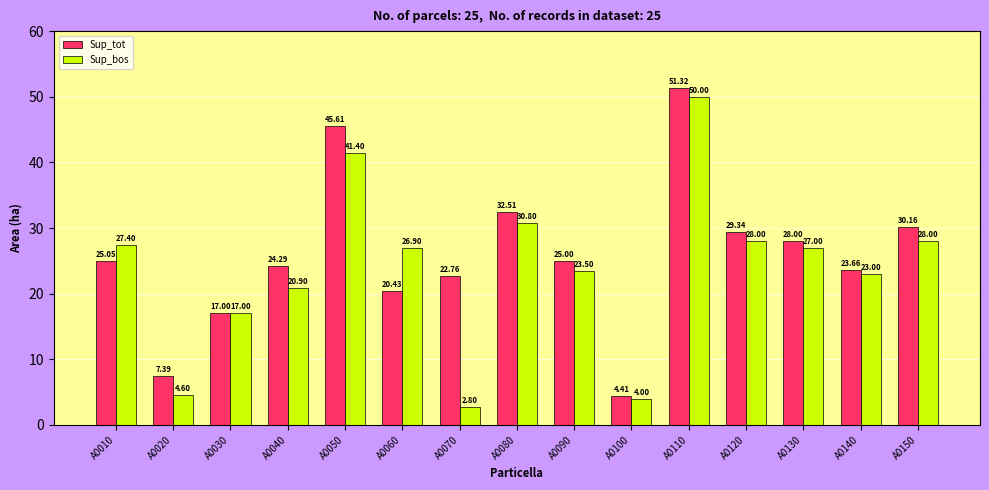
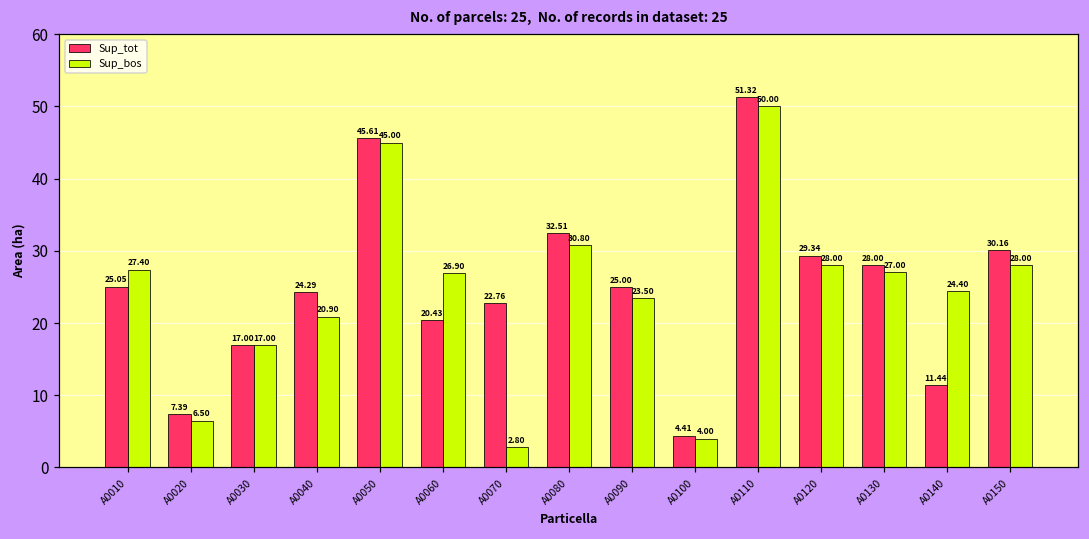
Sup_bos, A0020: 4.60 -> 6.50
Sup_bos, A0050: 41.40 -> 45.00
Sup_tot, A0140: 23.66 -> 11.44
Sup_bos, A0140: 23.00 -> 24.40
